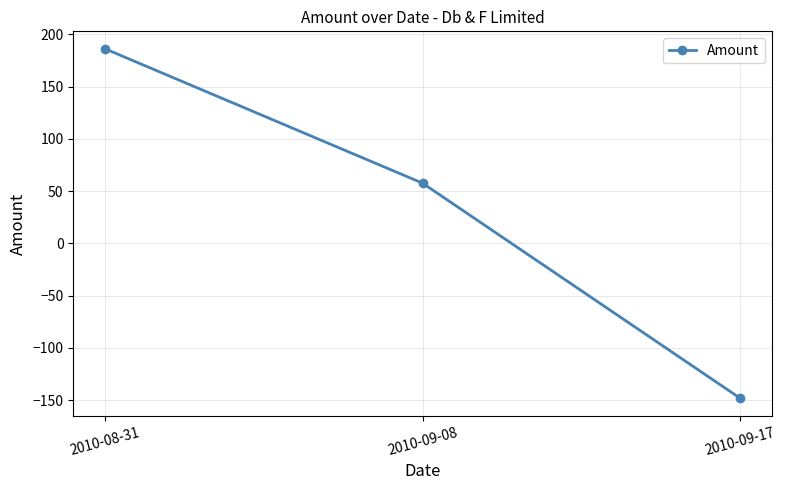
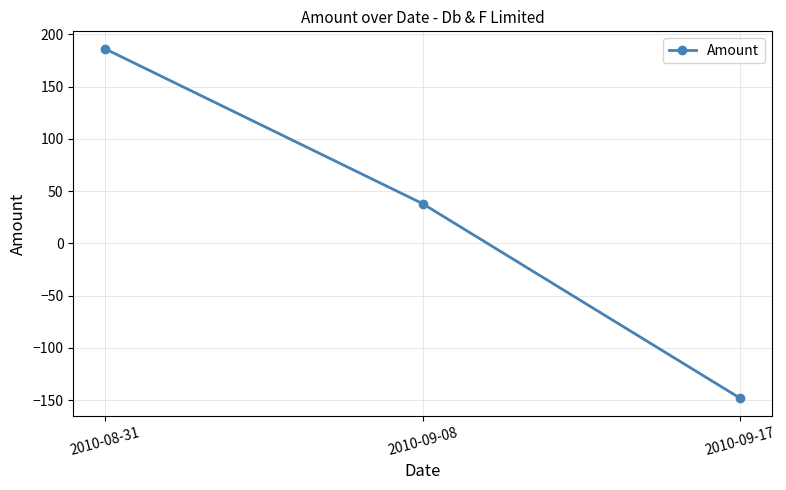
2010-09-08: 58 -> 38
